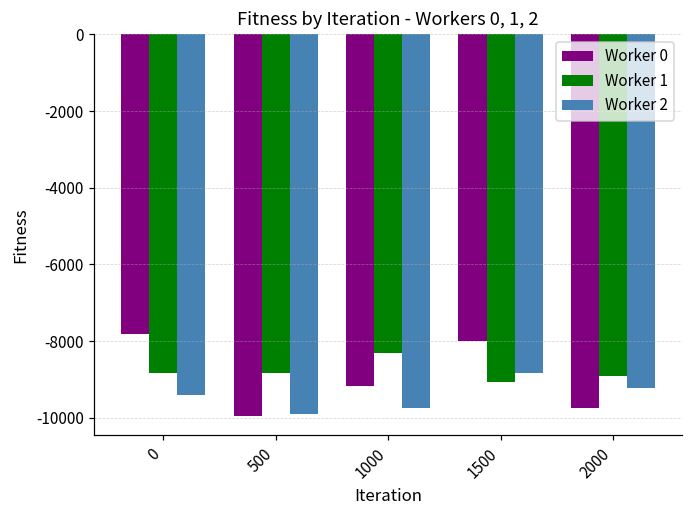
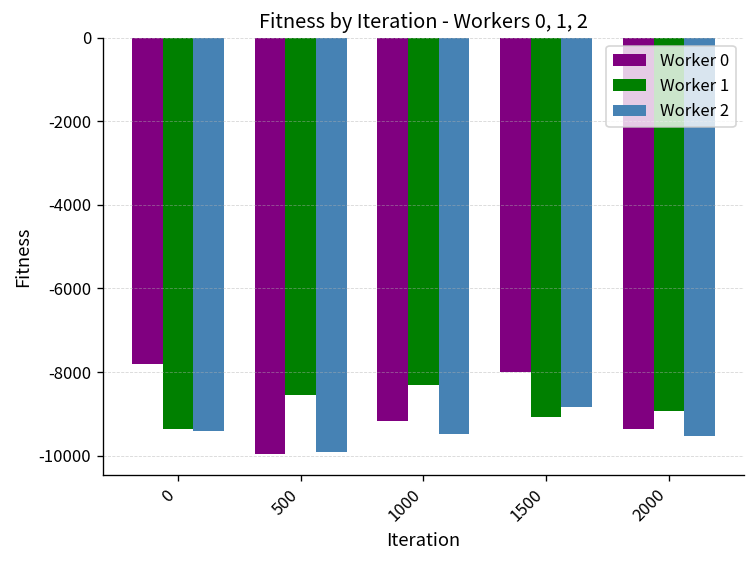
Worker 1, 0: -8800 -> -9400
Worker 1, 500: -8800 -> -8500
Worker 2, 1000: -9700 -> -9500
Worker 0, 2000: -9800 -> -9400
Worker 2, 2000: -9200 -> -9500
